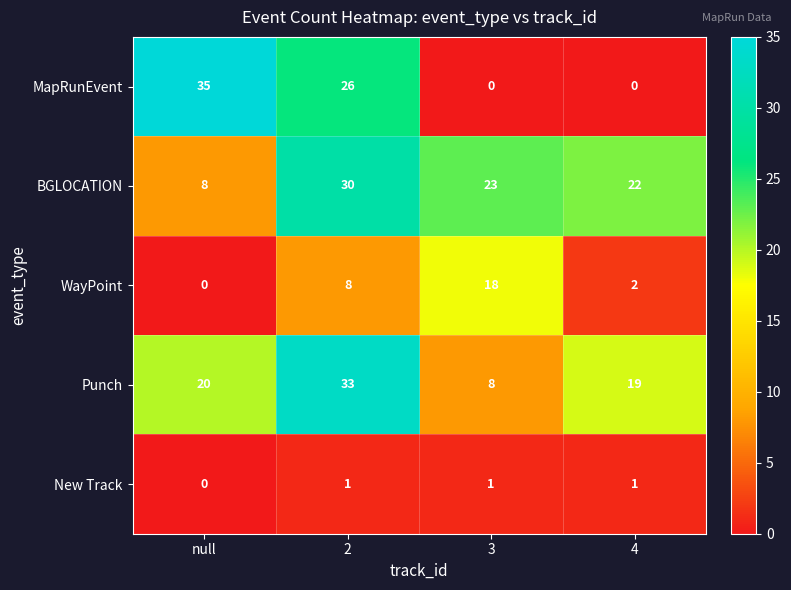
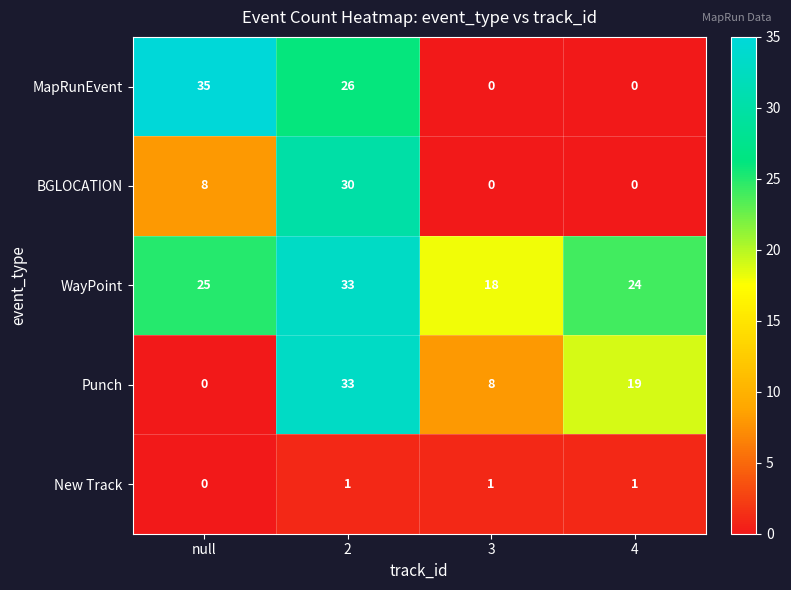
BGLOCATION, 3: 23 -> 0
BGLOCATION, 4: 22 -> 0
WayPoint, null: 0 -> 25
WayPoint, 2: 8 -> 33
WayPoint, 4: 2 -> 24
Punch, null: 20 -> 0
